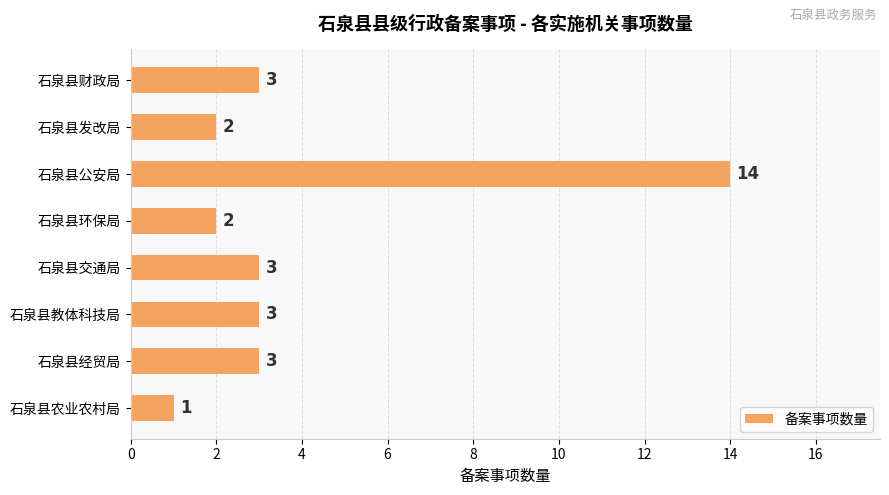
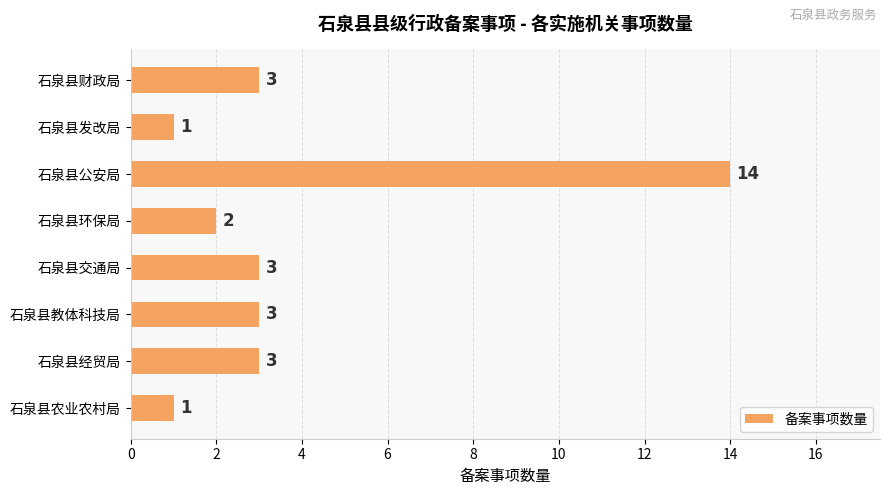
石泉县发改局: 2 -> 1
